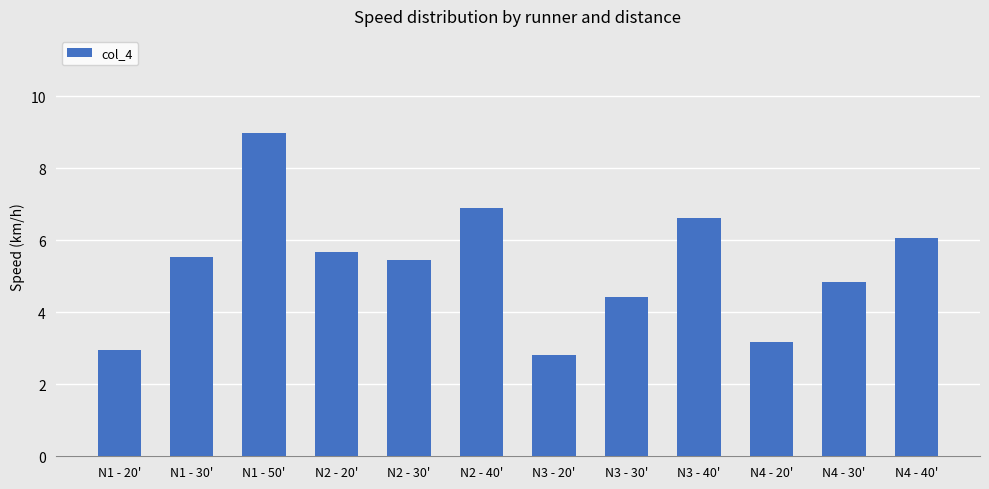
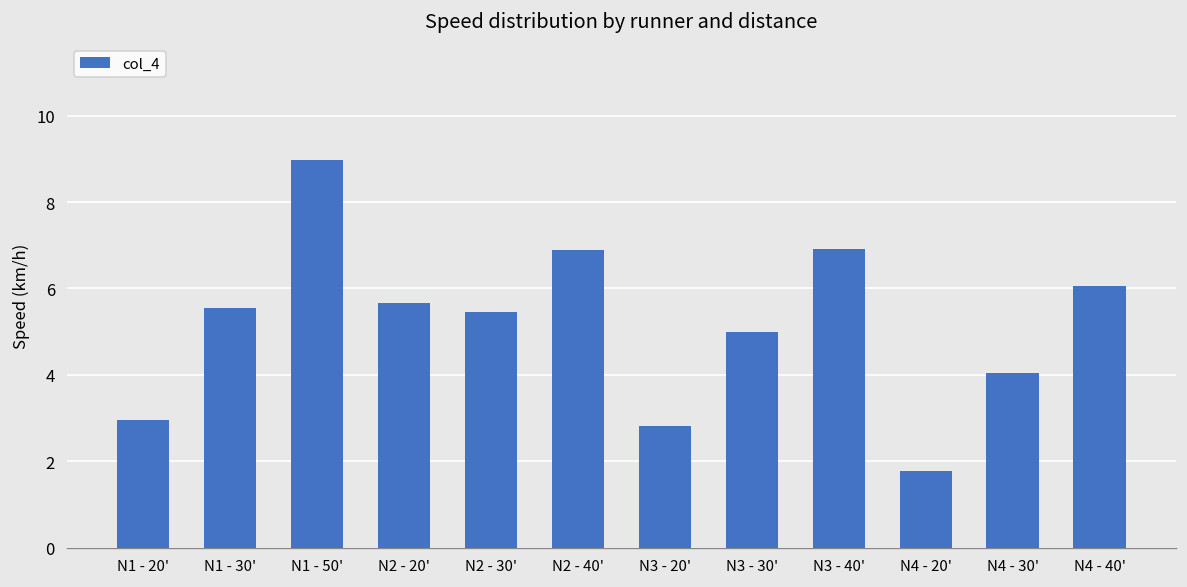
N3 - 30': 4.4 -> 5.0
N3 - 40': 6.6 -> 6.9
N4 - 20': 3.2 -> 1.8
N4 - 30': 4.8 -> 4.1
